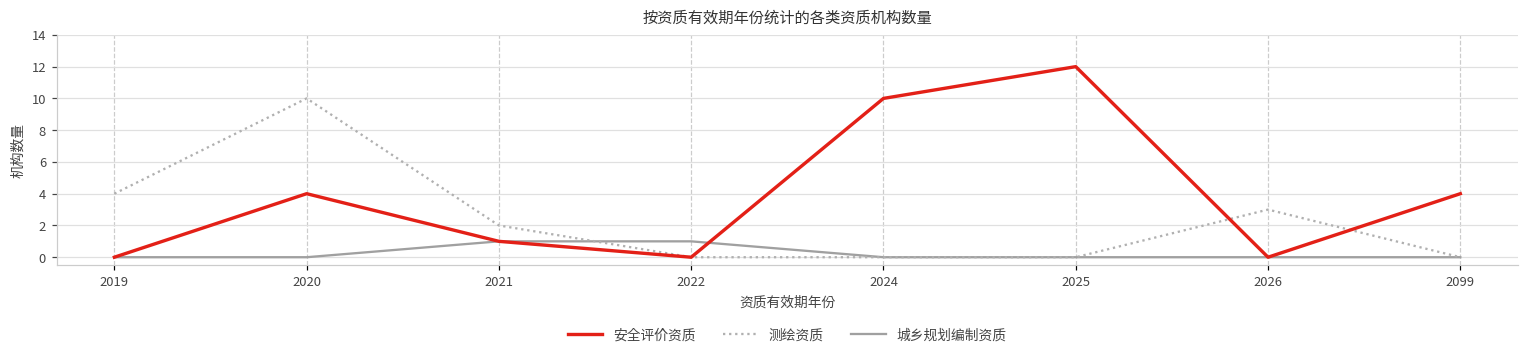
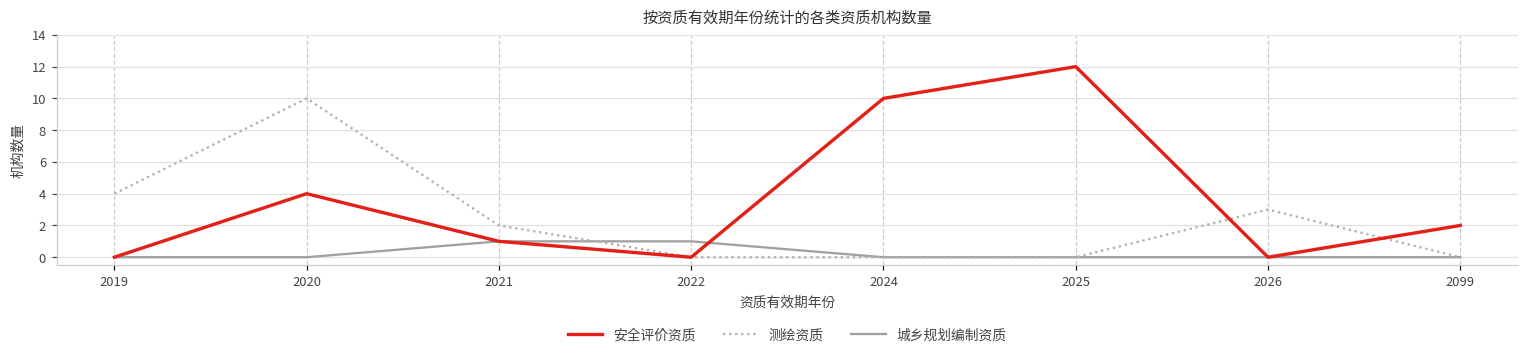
安全评价资质, 2099: 4 -> 2
